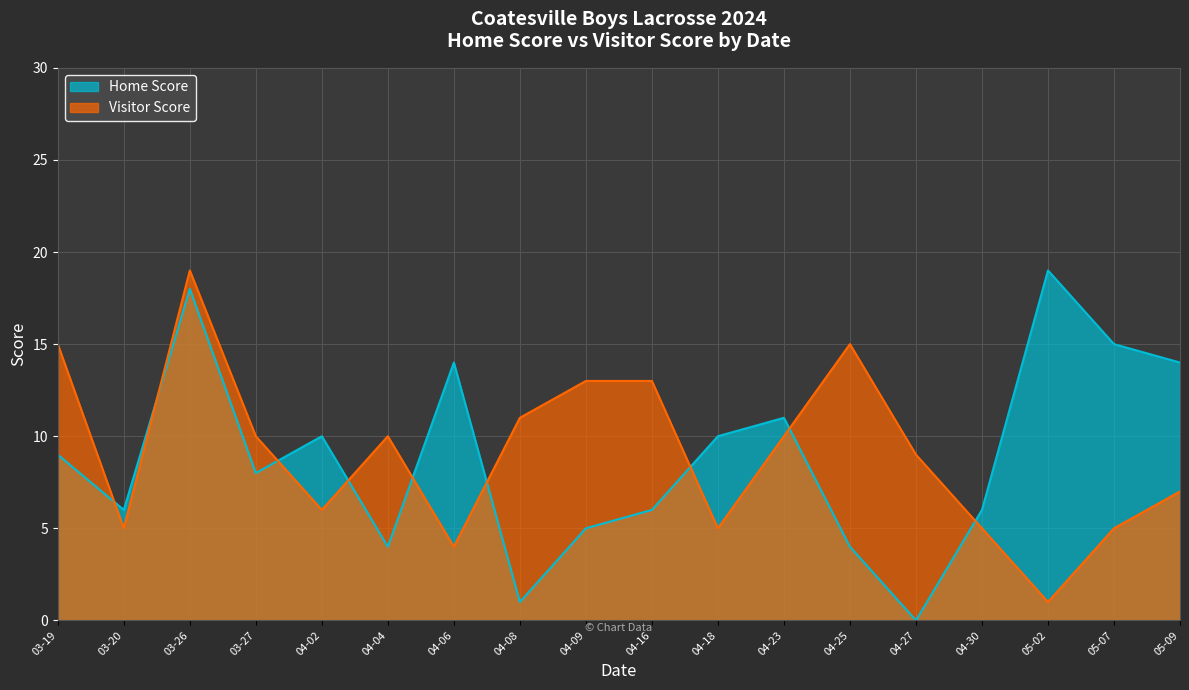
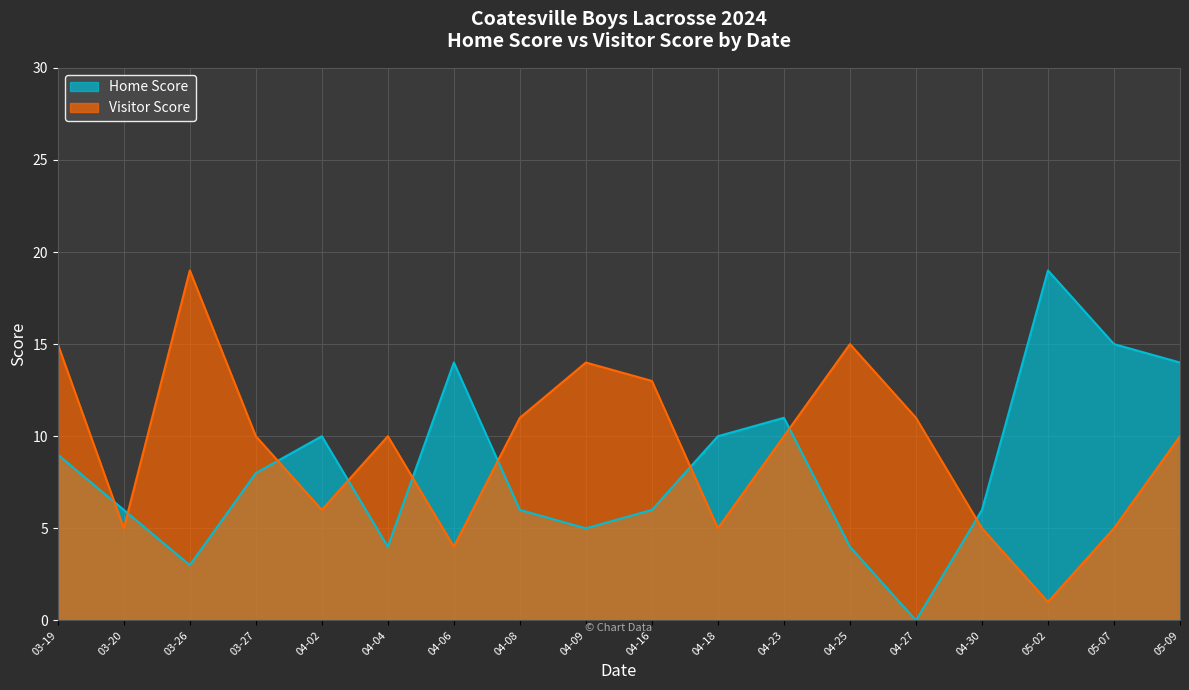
Home Score, 03-26: 18 -> 3
Home Score, 04-08: 1 -> 6
Visitor Score, 04-09: 13 -> 14
Visitor Score, 04-27: 9 -> 11
Visitor Score, 05-09: 7 -> 10
